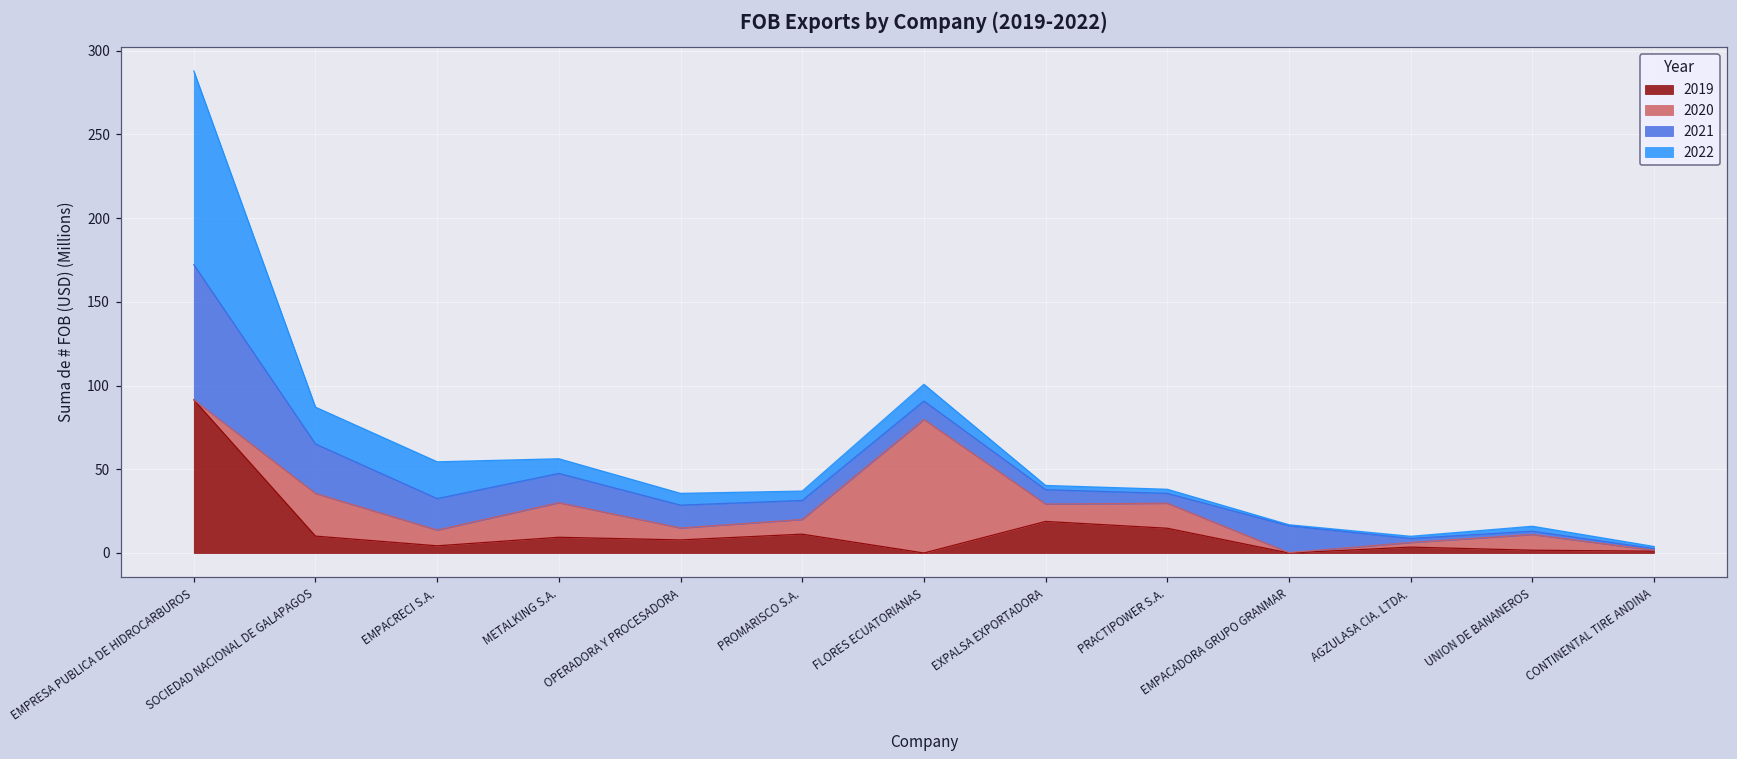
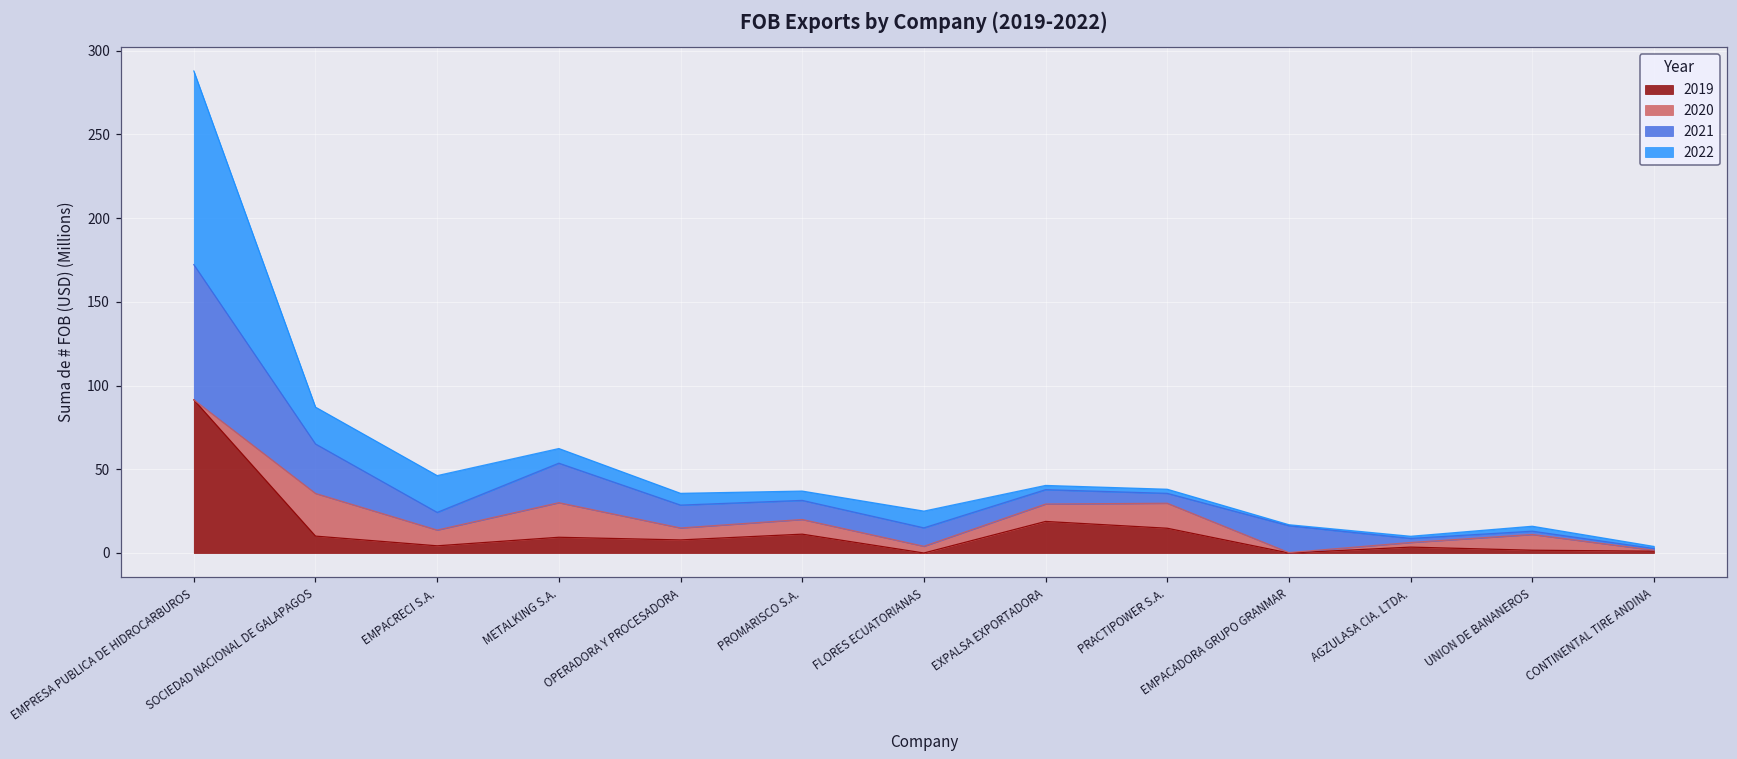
2021, EMPACRECI S.A.: 19 -> 11
2021, METALKING S.A.: 18 -> 24
2020, FLORES ECUATORIANAS: 80 -> 4
